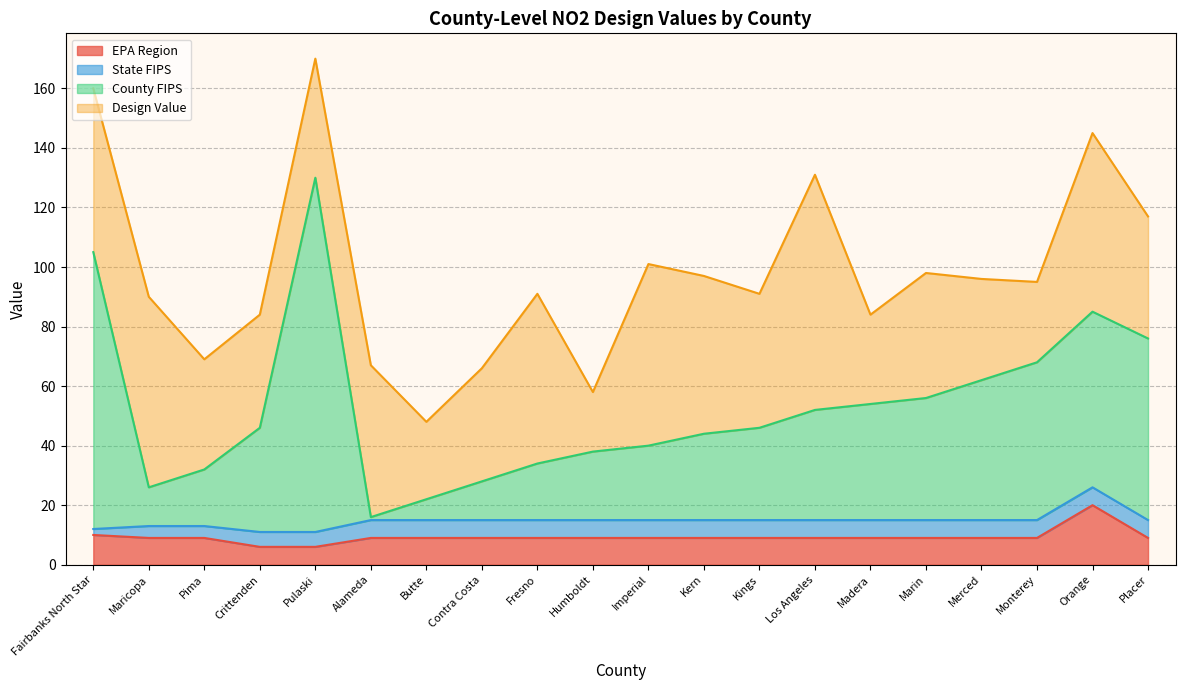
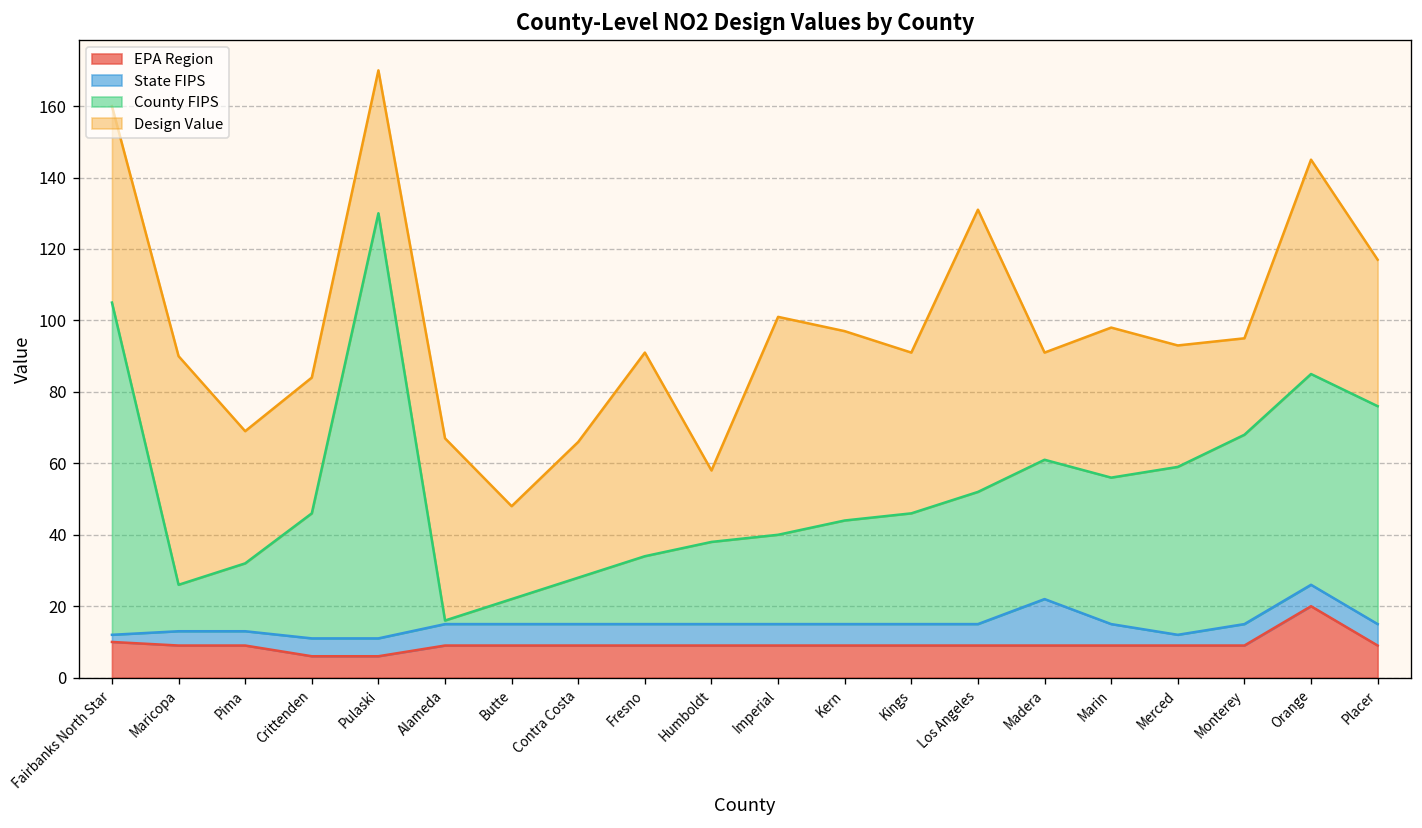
State FIPS, Madera: 6 -> 13
State FIPS, Merced: 6 -> 3
